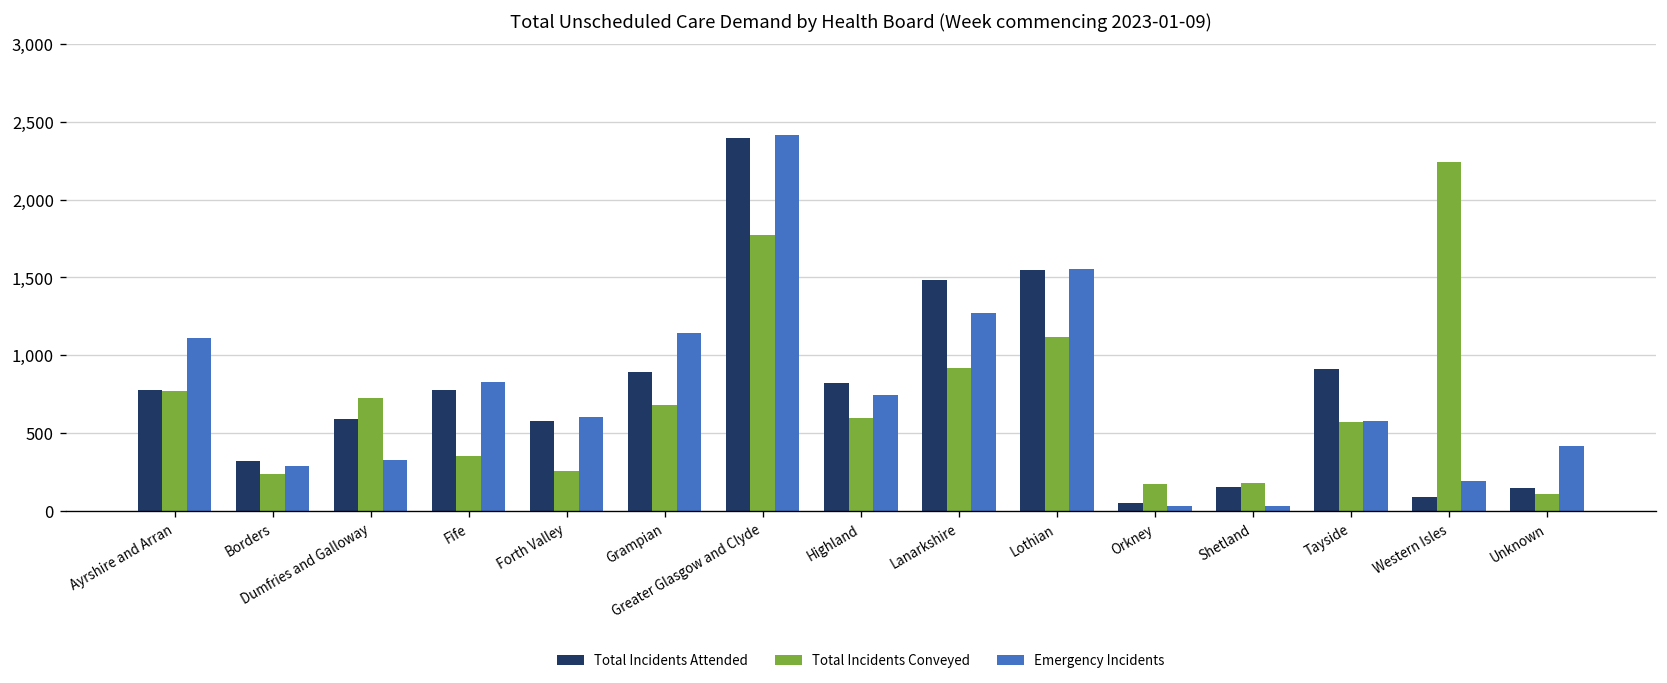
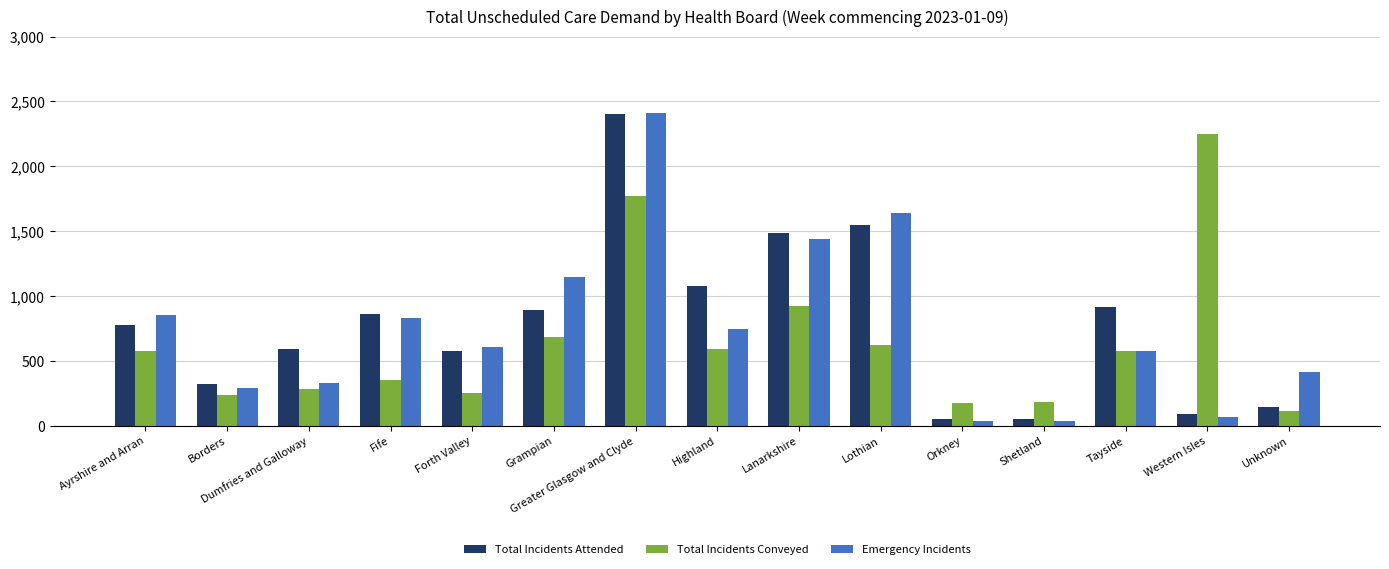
Total Incidents Conveyed, Ayrshire and Arran: 770 -> 570
Emergency Incidents, Ayrshire and Arran: 1,110 -> 850
Total Incidents Conveyed, Dumfries and Galloway: 720 -> 280
Total Incidents Attended, Fife: 780 -> 860
Total Incidents Attended, Highland: 820 -> 1,080
Emergency Incidents, Lanarkshire: 1,270 -> 1,440
Total Incidents Conveyed, Lothian: 1,120 -> 620
Emergency Incidents, Lothian: 1,550 -> 1,640
Total Incidents Attended, Shetland: 150 -> 50
Emergency Incidents, Western Isles: 190 -> 70
